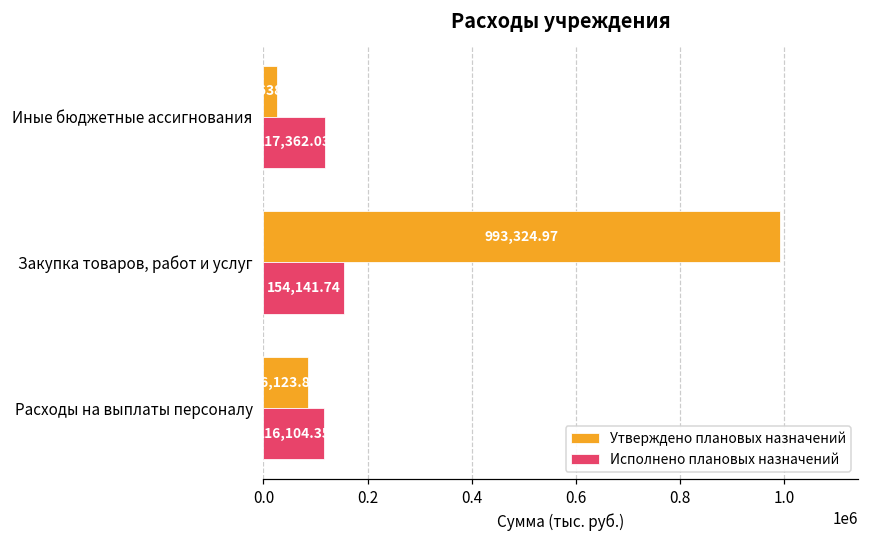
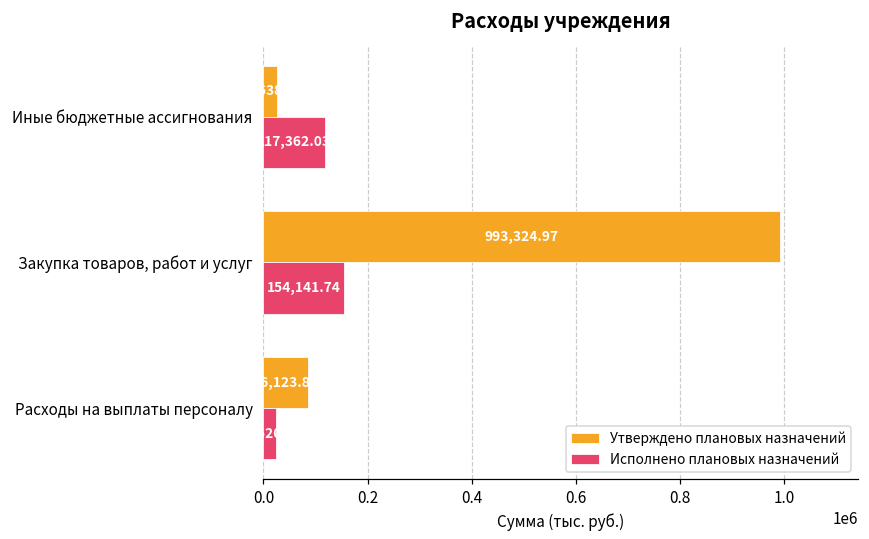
Исполнено плановых назначений, Расходы на выплаты персоналу: 120000 -> 20000
